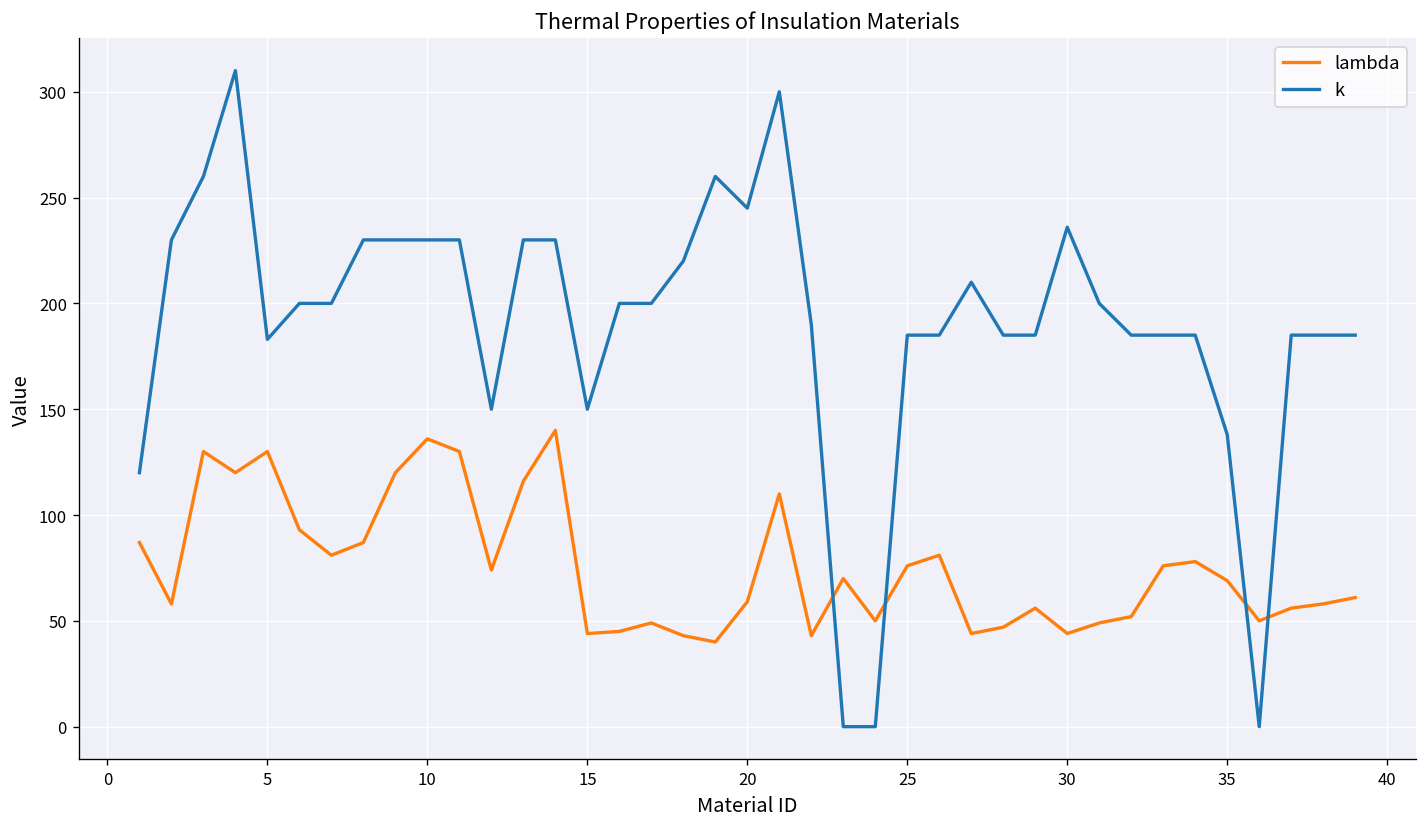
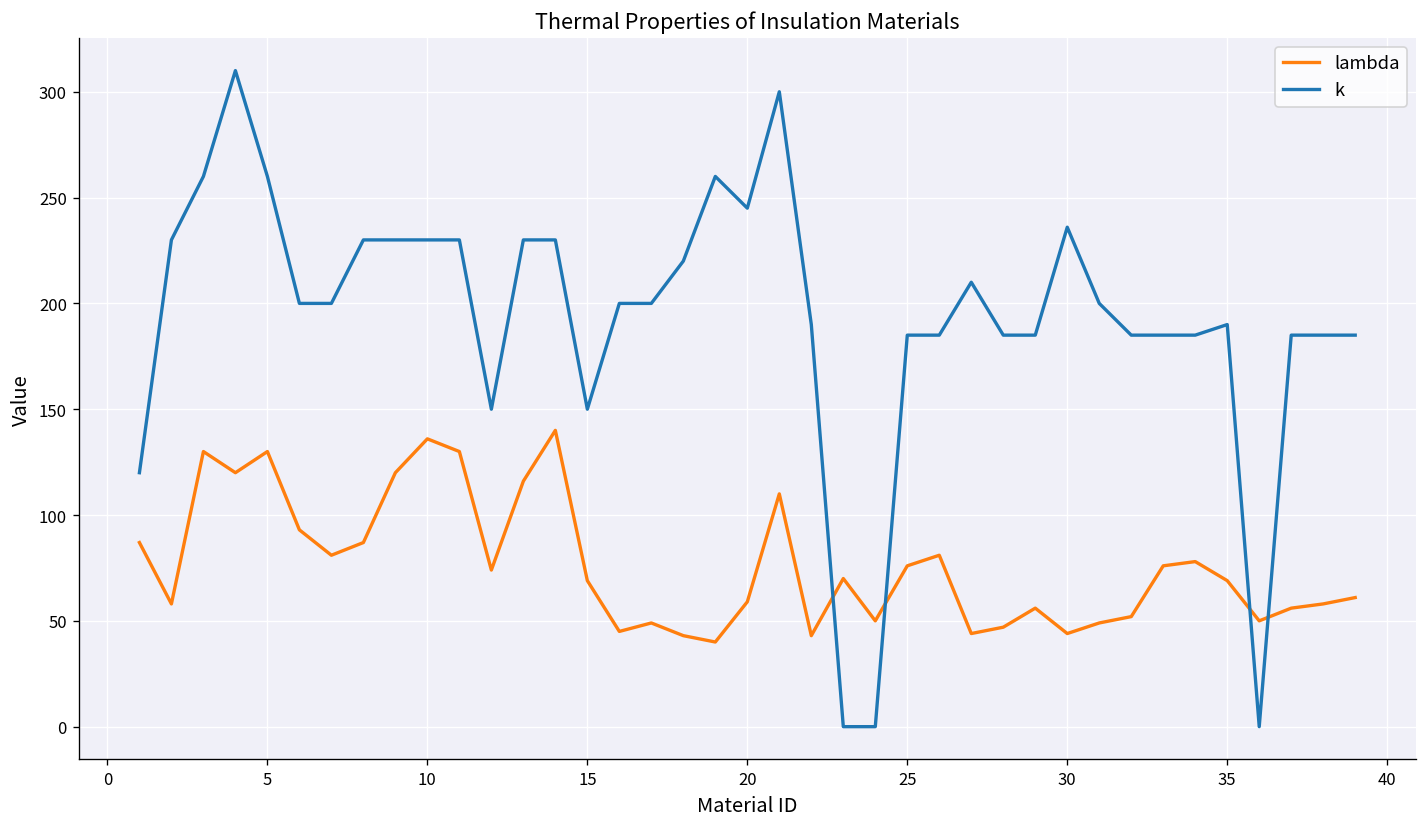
k, 5: 183 -> 260
lambda, 15: 44 -> 69
k, 35: 138 -> 190
